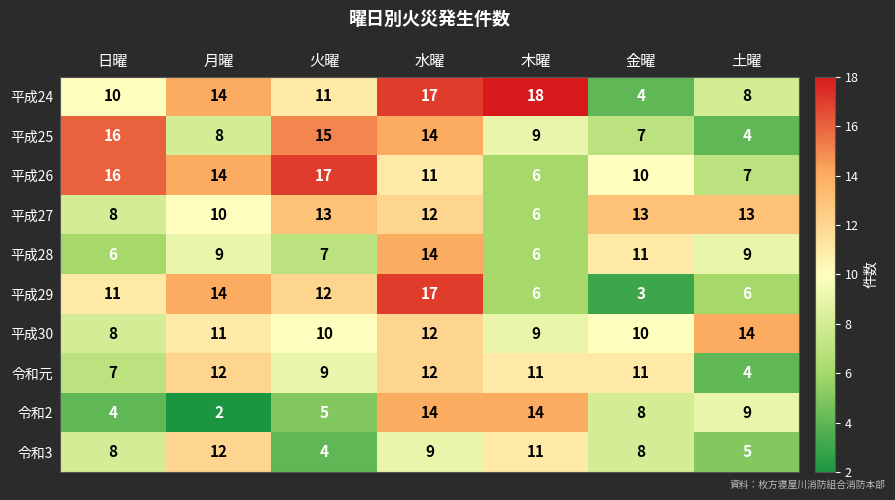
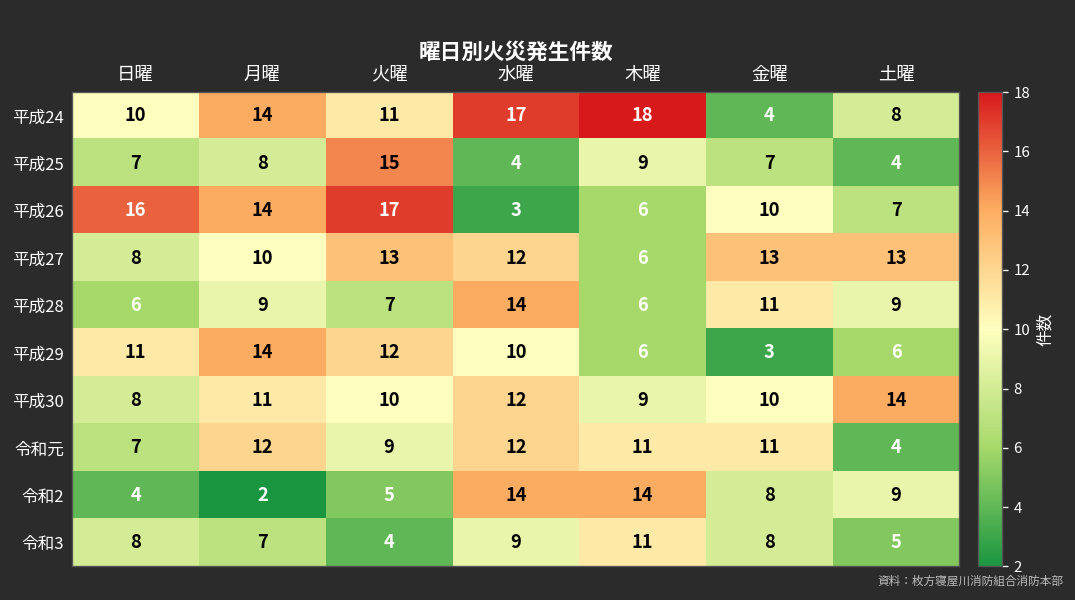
平成25, 日曜: 16 -> 7
平成25, 水曜: 14 -> 4
平成26, 水曜: 11 -> 3
平成29, 水曜: 17 -> 10
令和3, 月曜: 12 -> 7
